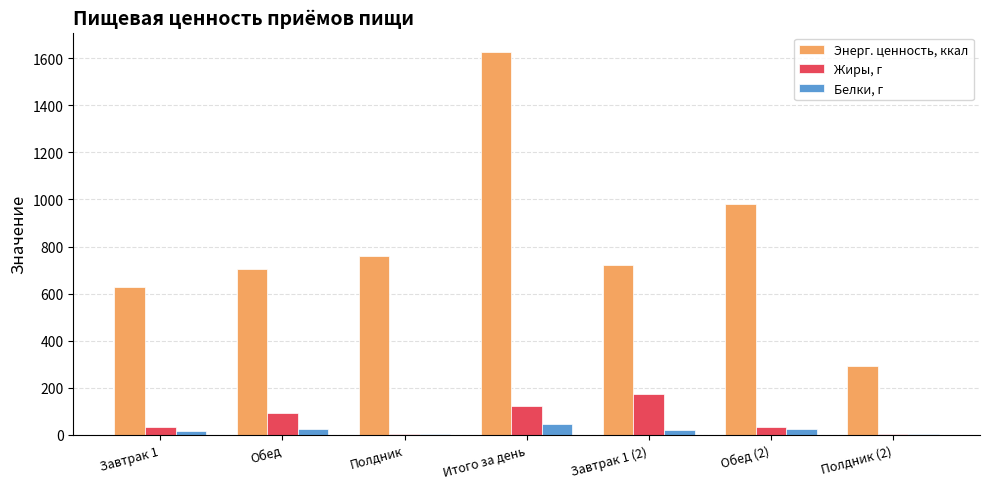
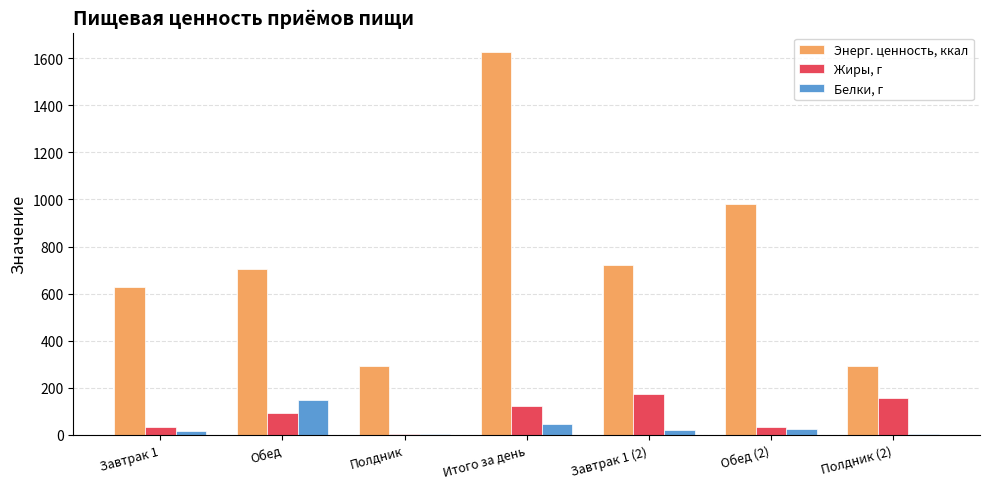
Белки, г, Обед: 20 -> 150
Энерг. ценность, ккал, Полдник: 760 -> 290
Жиры, г, Полдник (2): 0 -> 160
